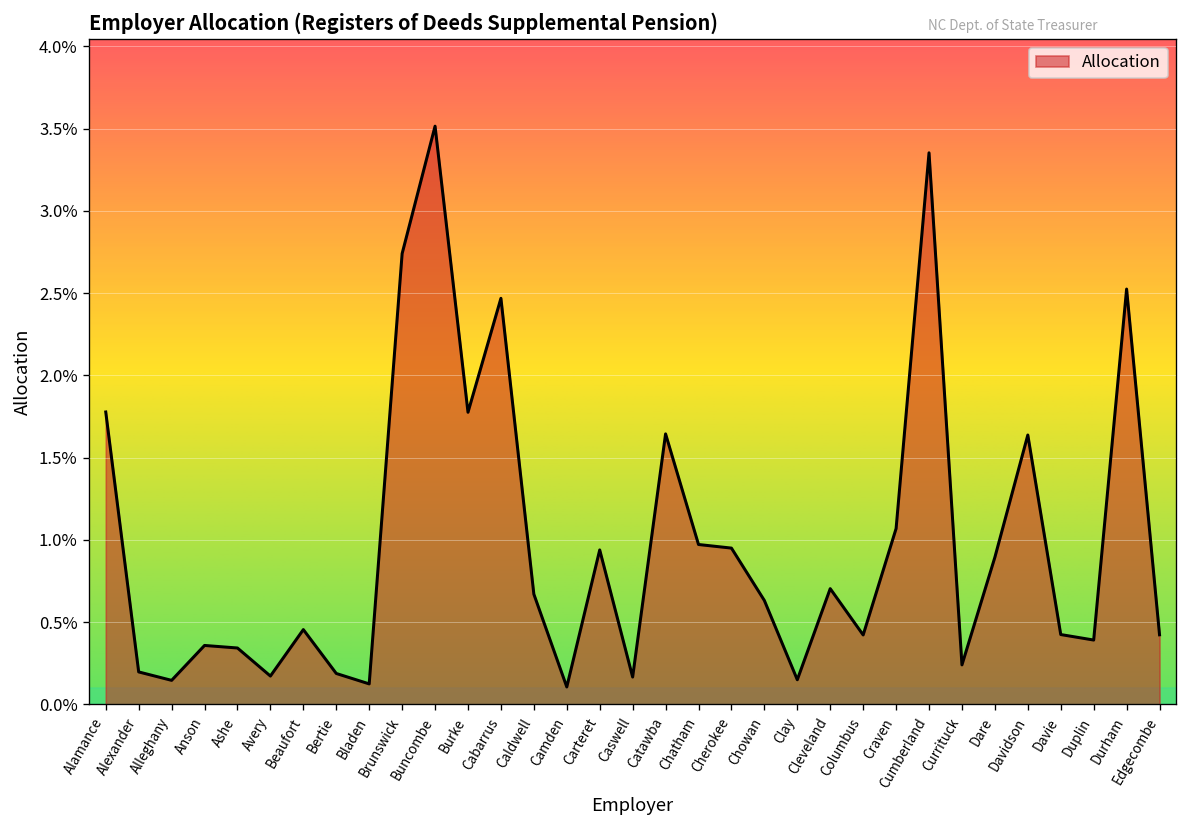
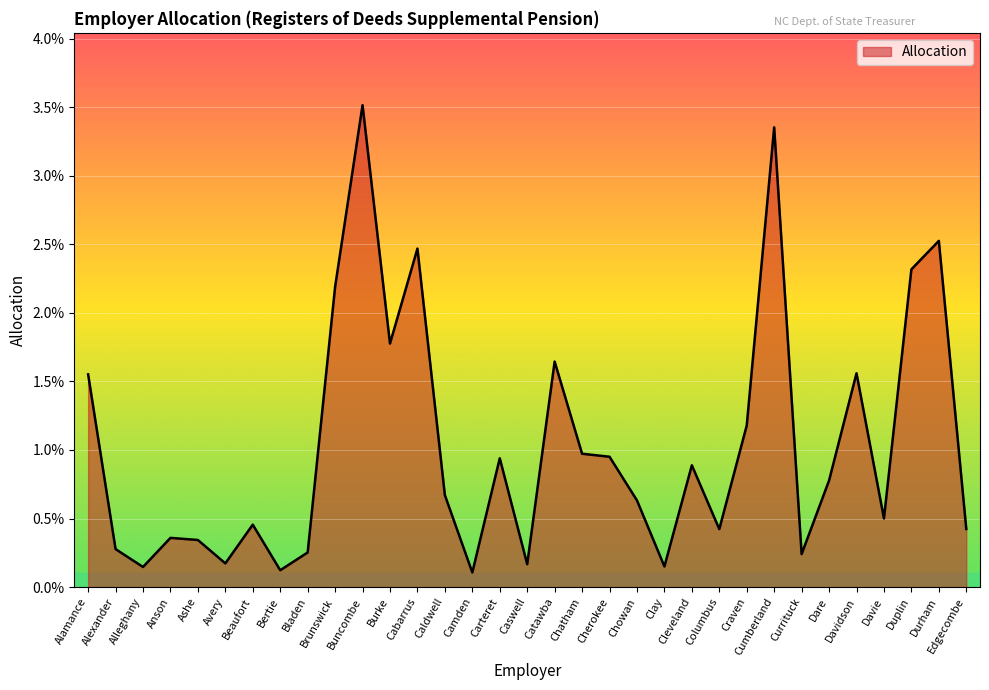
Alamance: 1.78% -> 1.55%
Alexander: 0.20% -> 0.28%
Bertie: 0.19% -> 0.12%
Bladen: 0.13% -> 0.25%
Brunswick: 2.74% -> 2.19%
Cleveland: 0.70% -> 0.89%
Craven: 1.07% -> 1.18%
Dare: 0.90% -> 0.78%
Davidson: 1.64% -> 1.56%
Davie: 0.43% -> 0.50%
Duplin: 0.39% -> 2.32%
